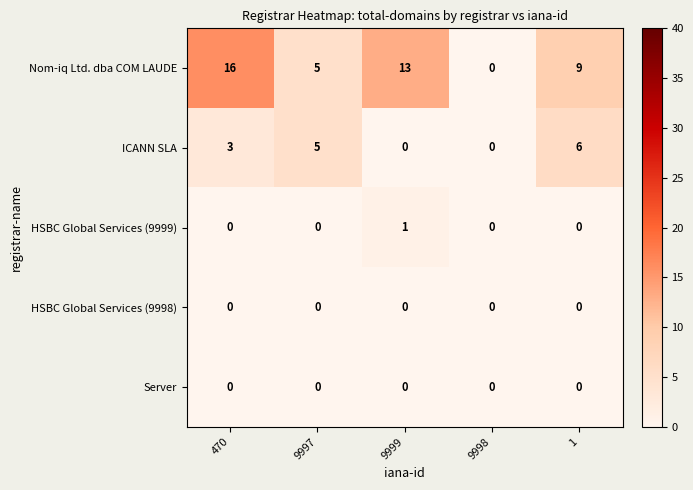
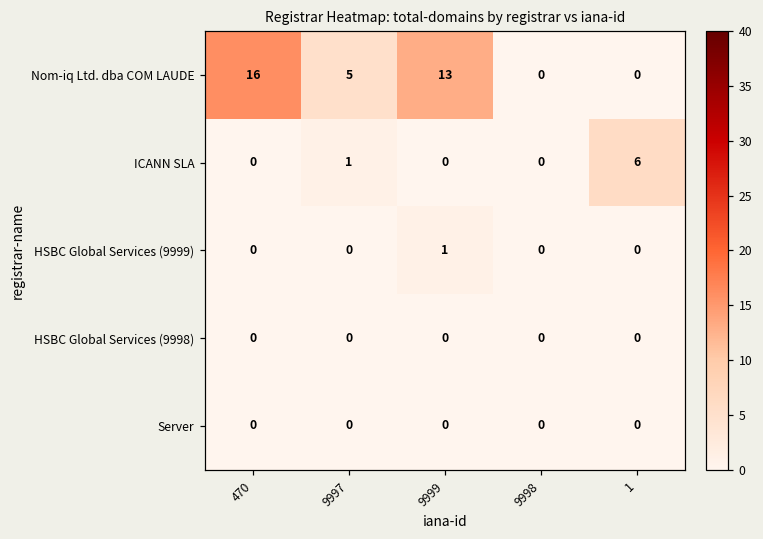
Nom-iq Ltd. dba COM LAUDE, 1: 9 -> 0
ICANN SLA, 470: 3 -> 0
ICANN SLA, 9997: 5 -> 1
